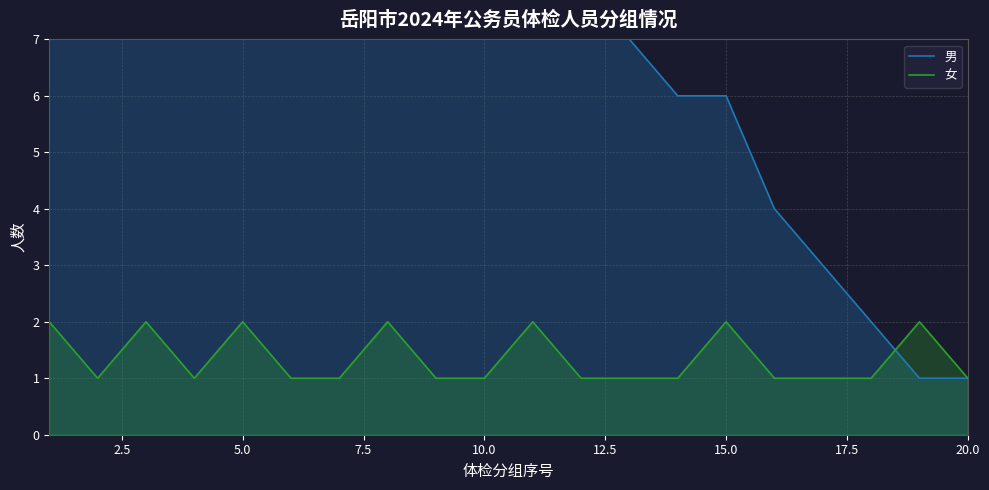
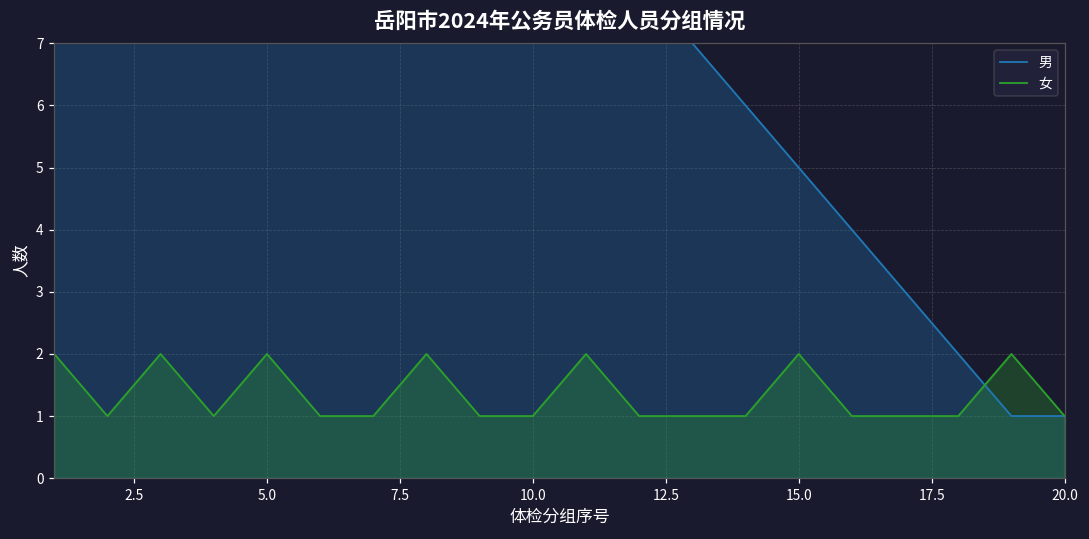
男, 15.0: 6 -> 5
